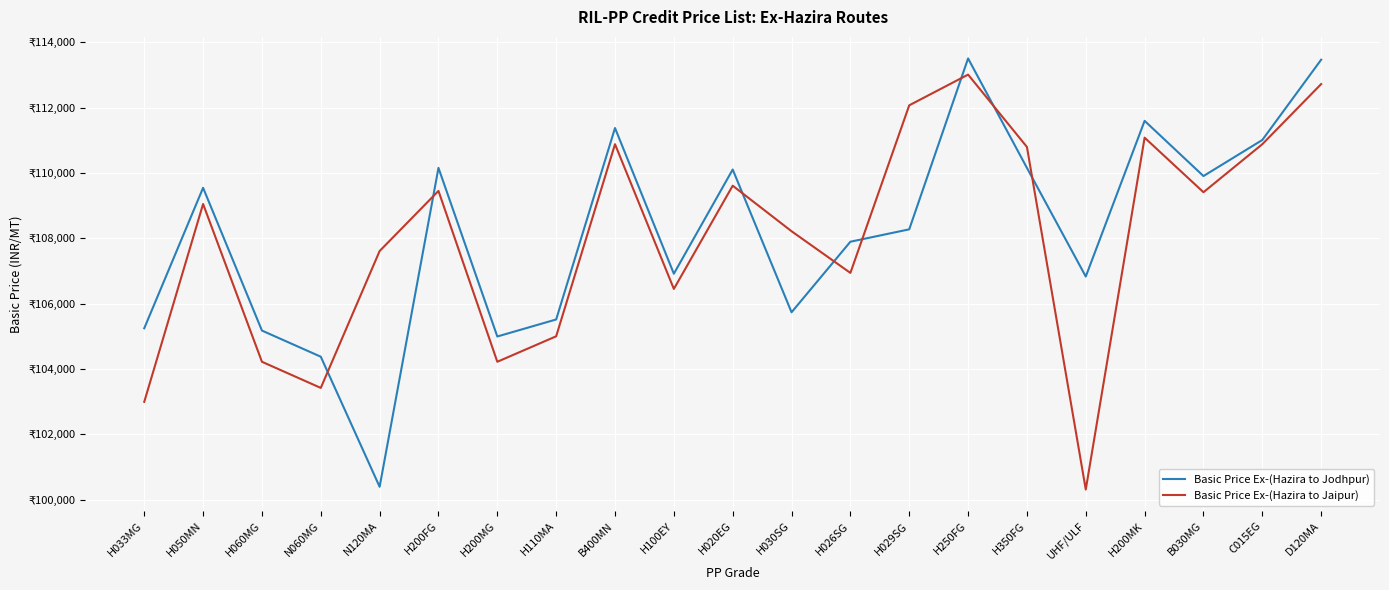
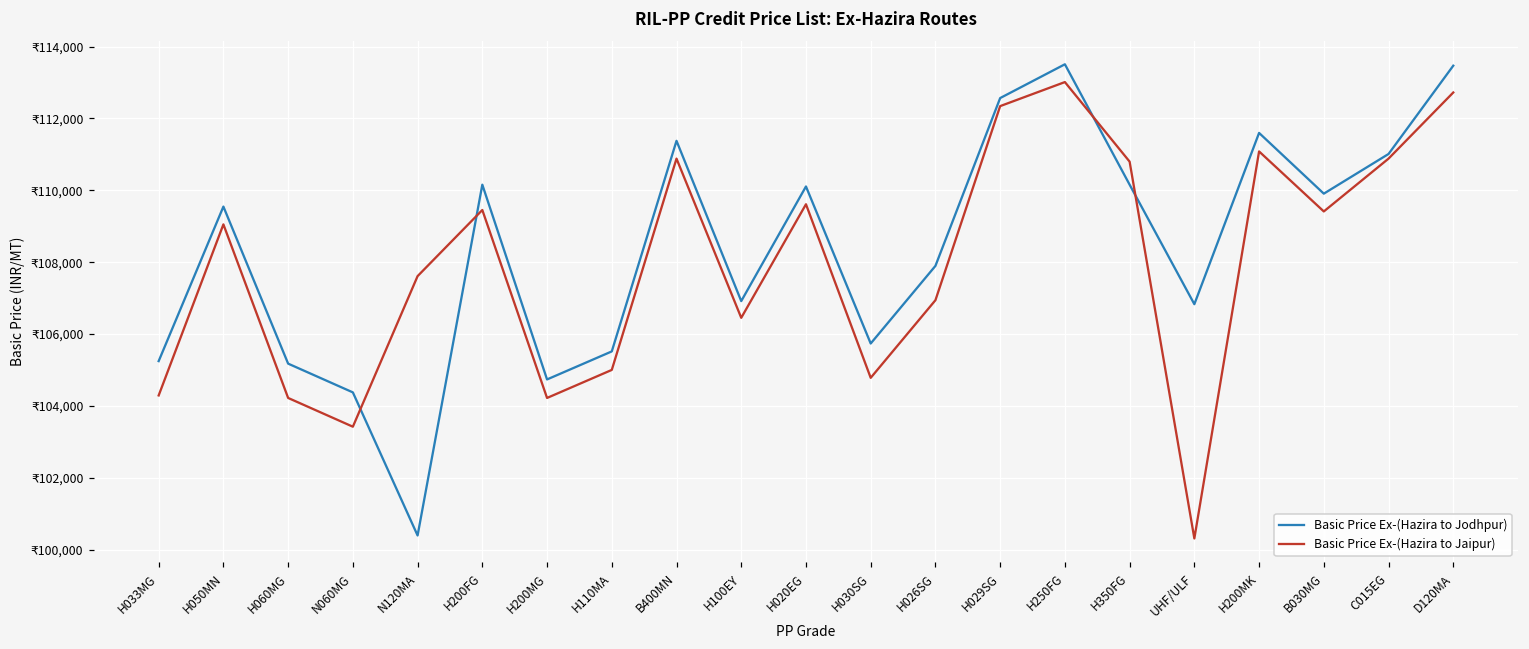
Basic Price Ex-(Hazira to Jaipur), H033MG: ₹103,000 -> ₹104,300
Basic Price Ex-(Hazira to Jodhpur), H200MG: ₹105,000 -> ₹104,700
Basic Price Ex-(Hazira to Jaipur), H030SG: ₹108,200 -> ₹104,800
Basic Price Ex-(Hazira to Jodhpur), H029SG: ₹108,300 -> ₹112,600
Basic Price Ex-(Hazira to Jaipur), H029SG: ₹112,100 -> ₹112,300
